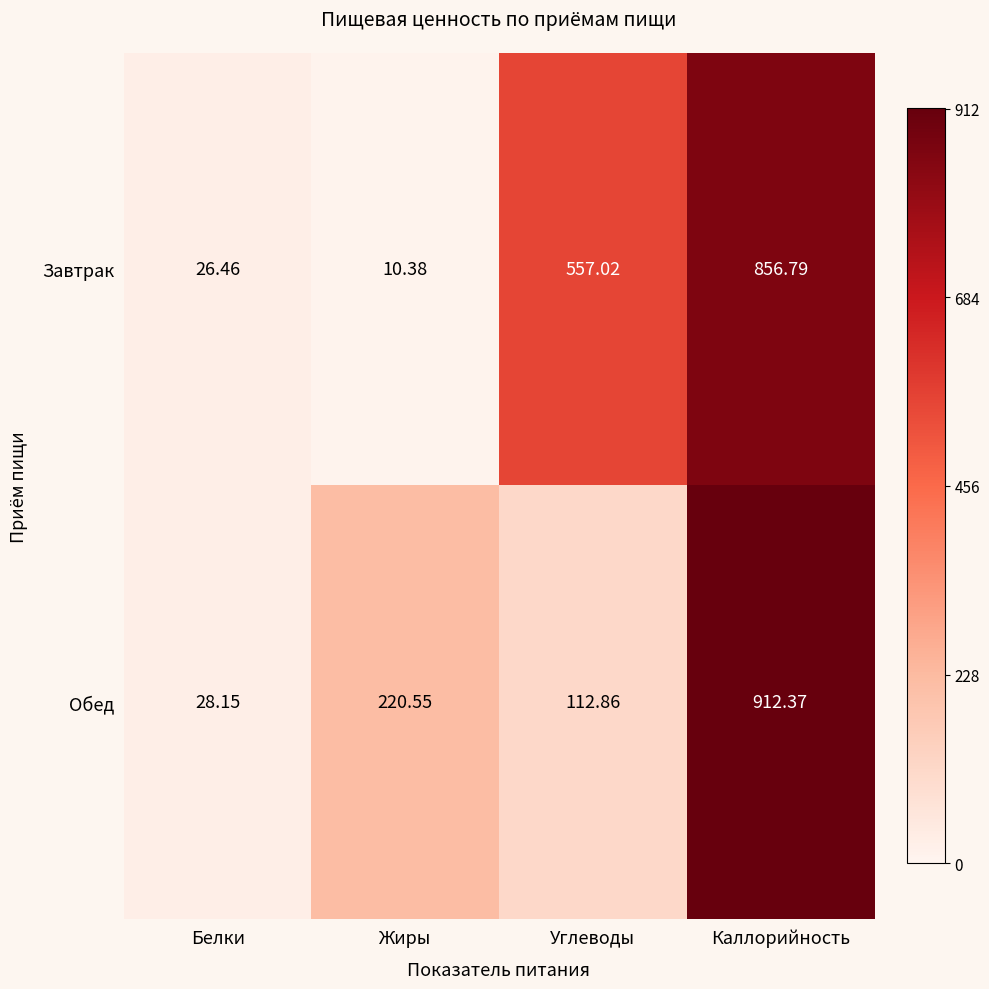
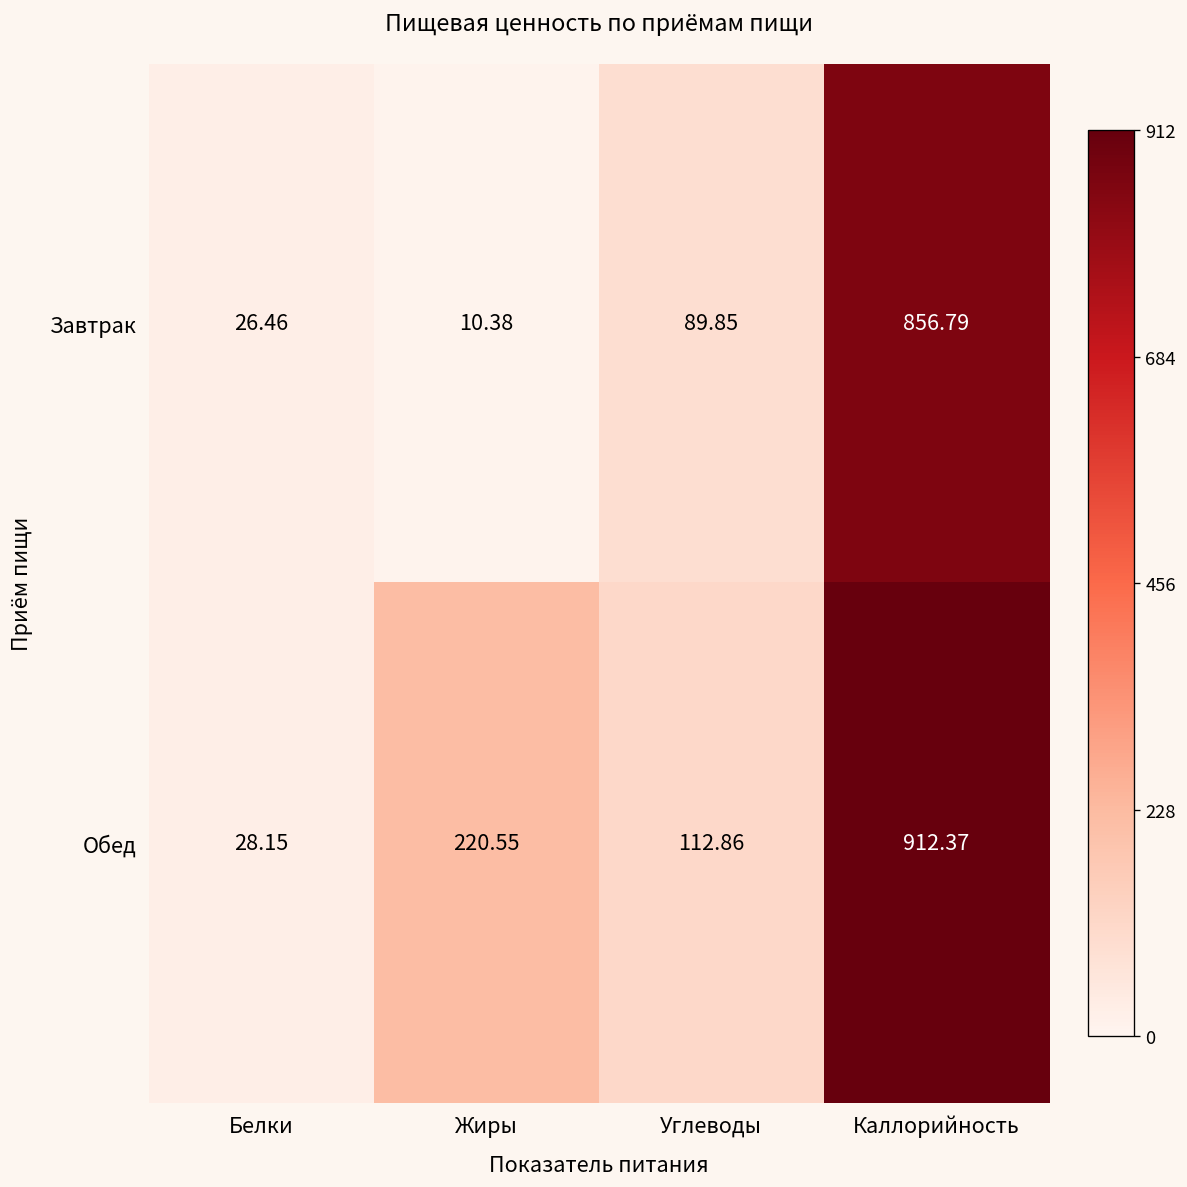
Завтрак, Углеводы: 557.02 -> 89.85
